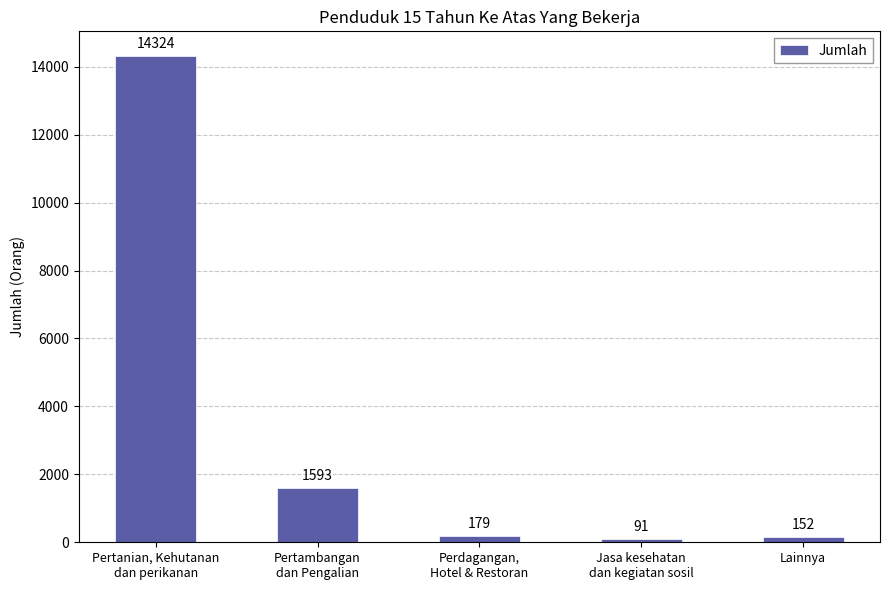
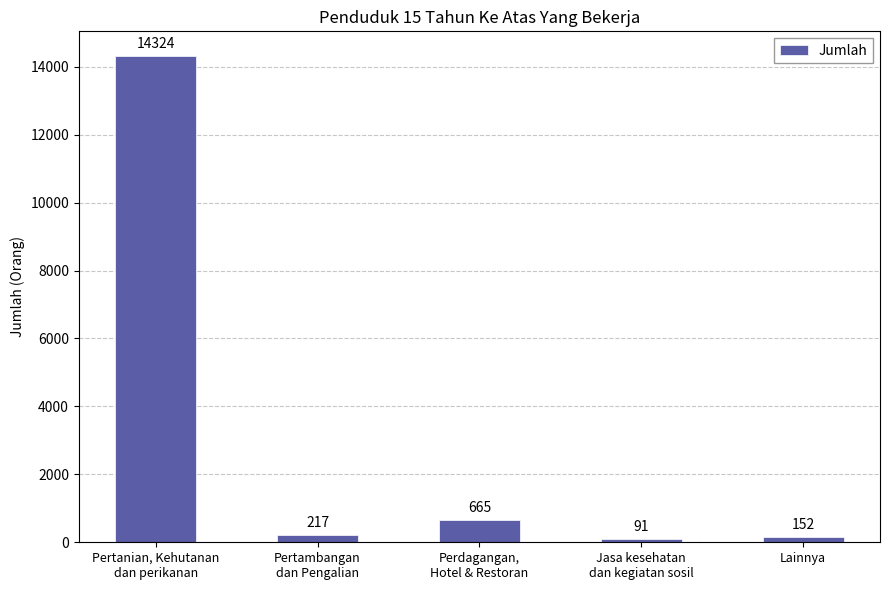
Pertambangan dan Pengalian: 1593 -> 217
Perdagangan, Hotel & Restoran: 179 -> 665
